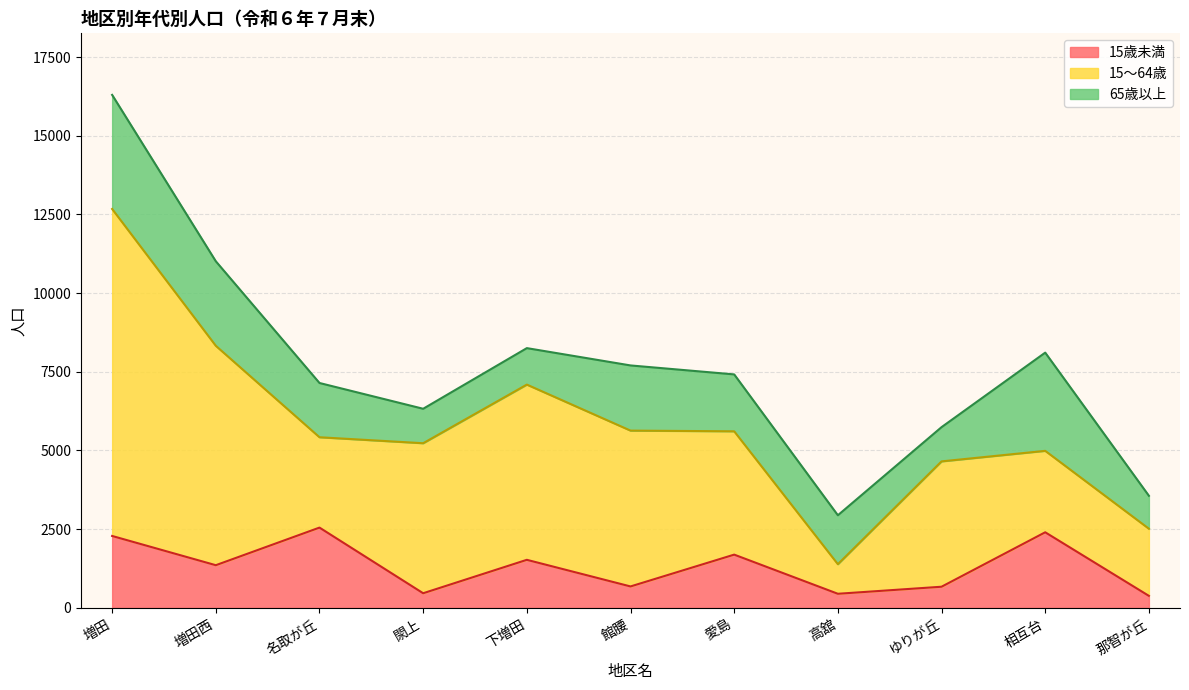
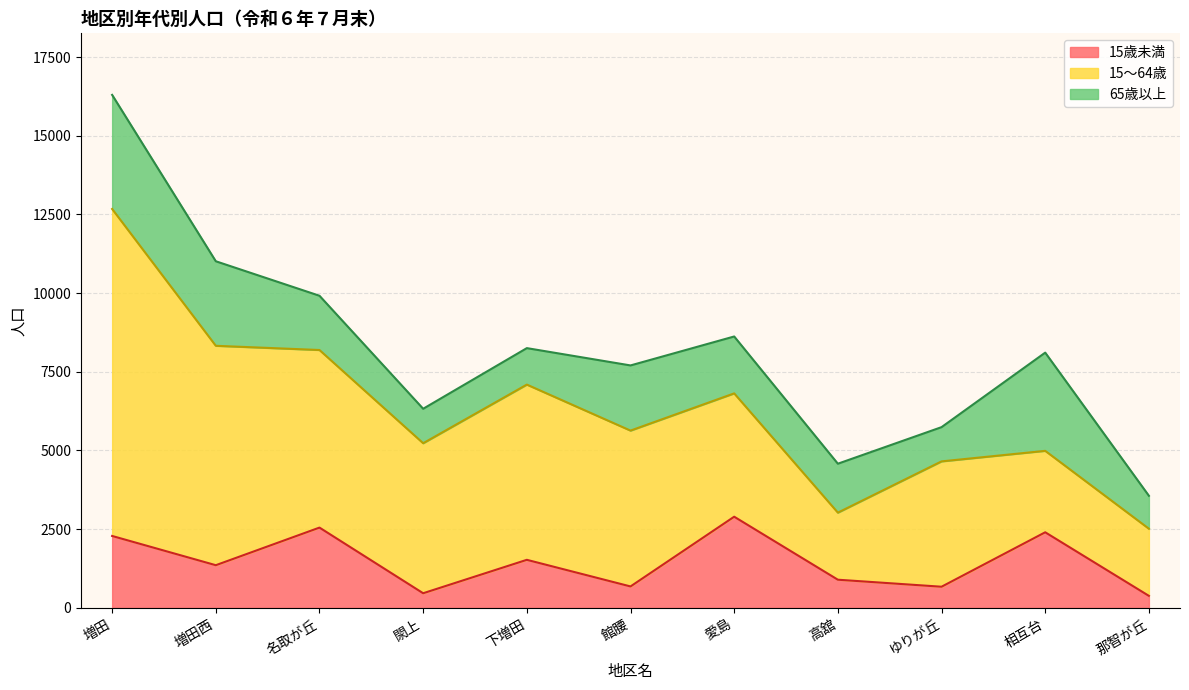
15～64歳, 名取が丘: 2900 -> 5600
15歳未満, 愛島: 1700 -> 2900
15歳未満, 高舘: 400 -> 900
15～64歳, 高舘: 900 -> 2100
